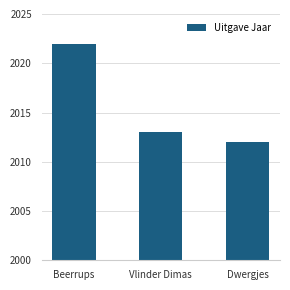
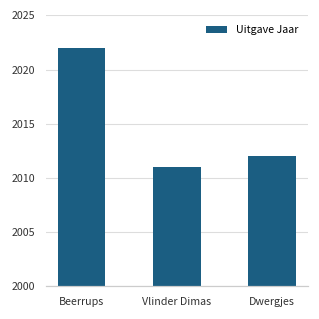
Vlinder Dimas: 2013 -> 2011
